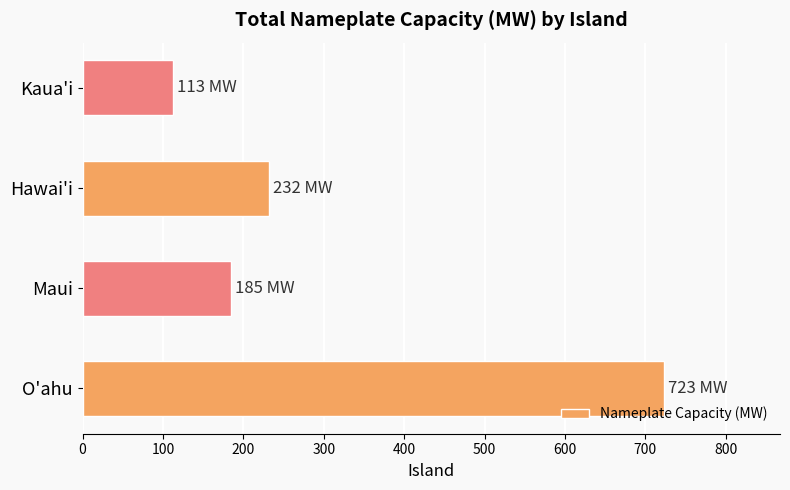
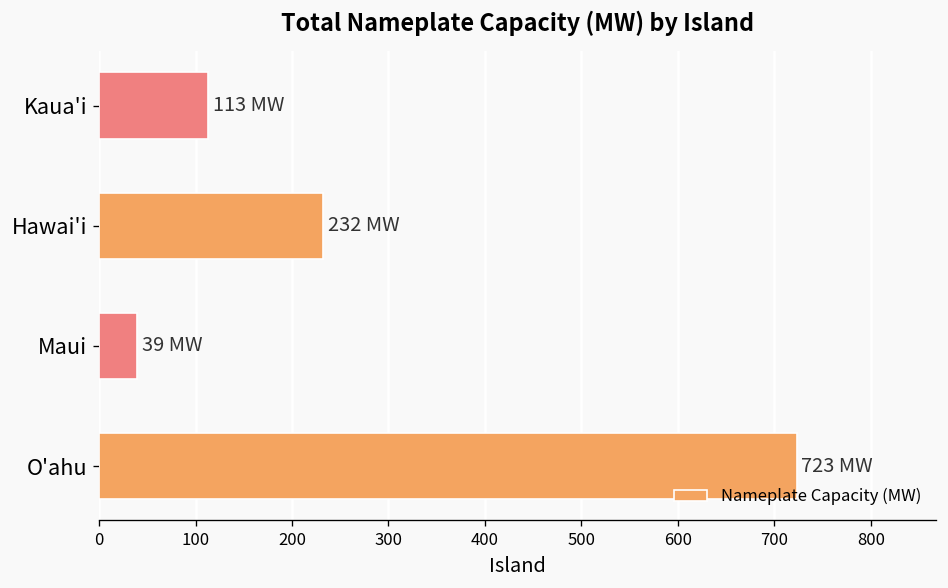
Maui: 185 -> 39
